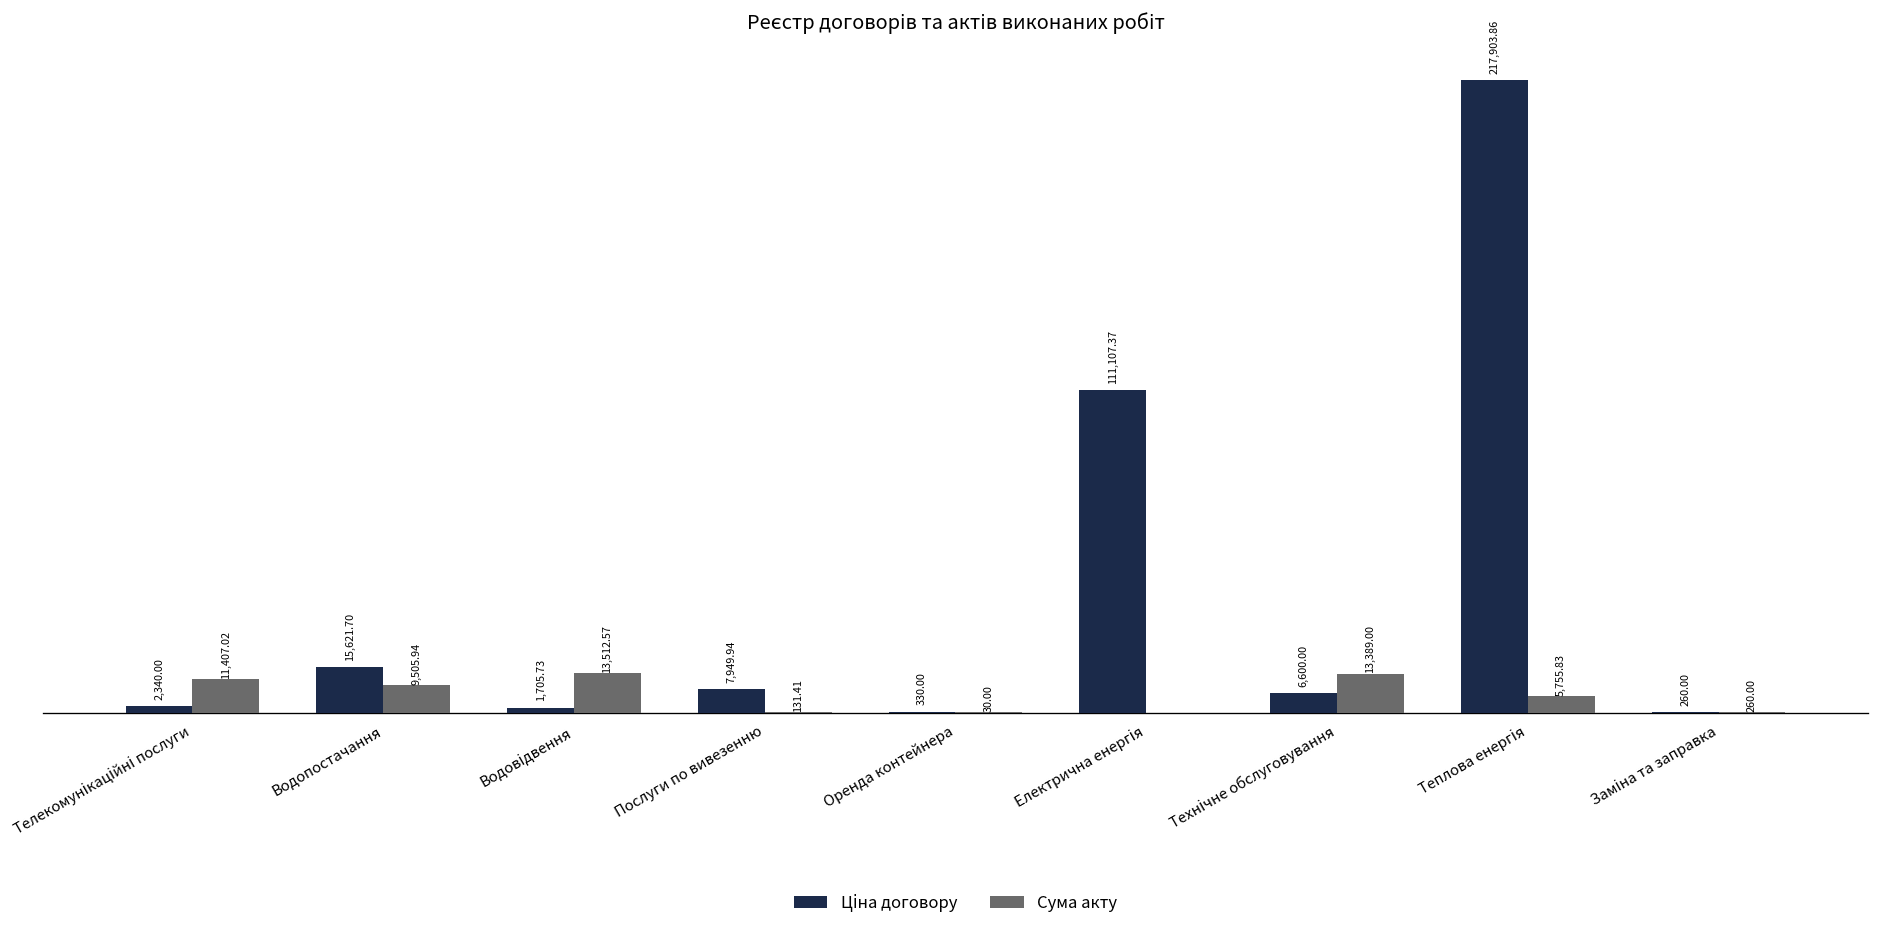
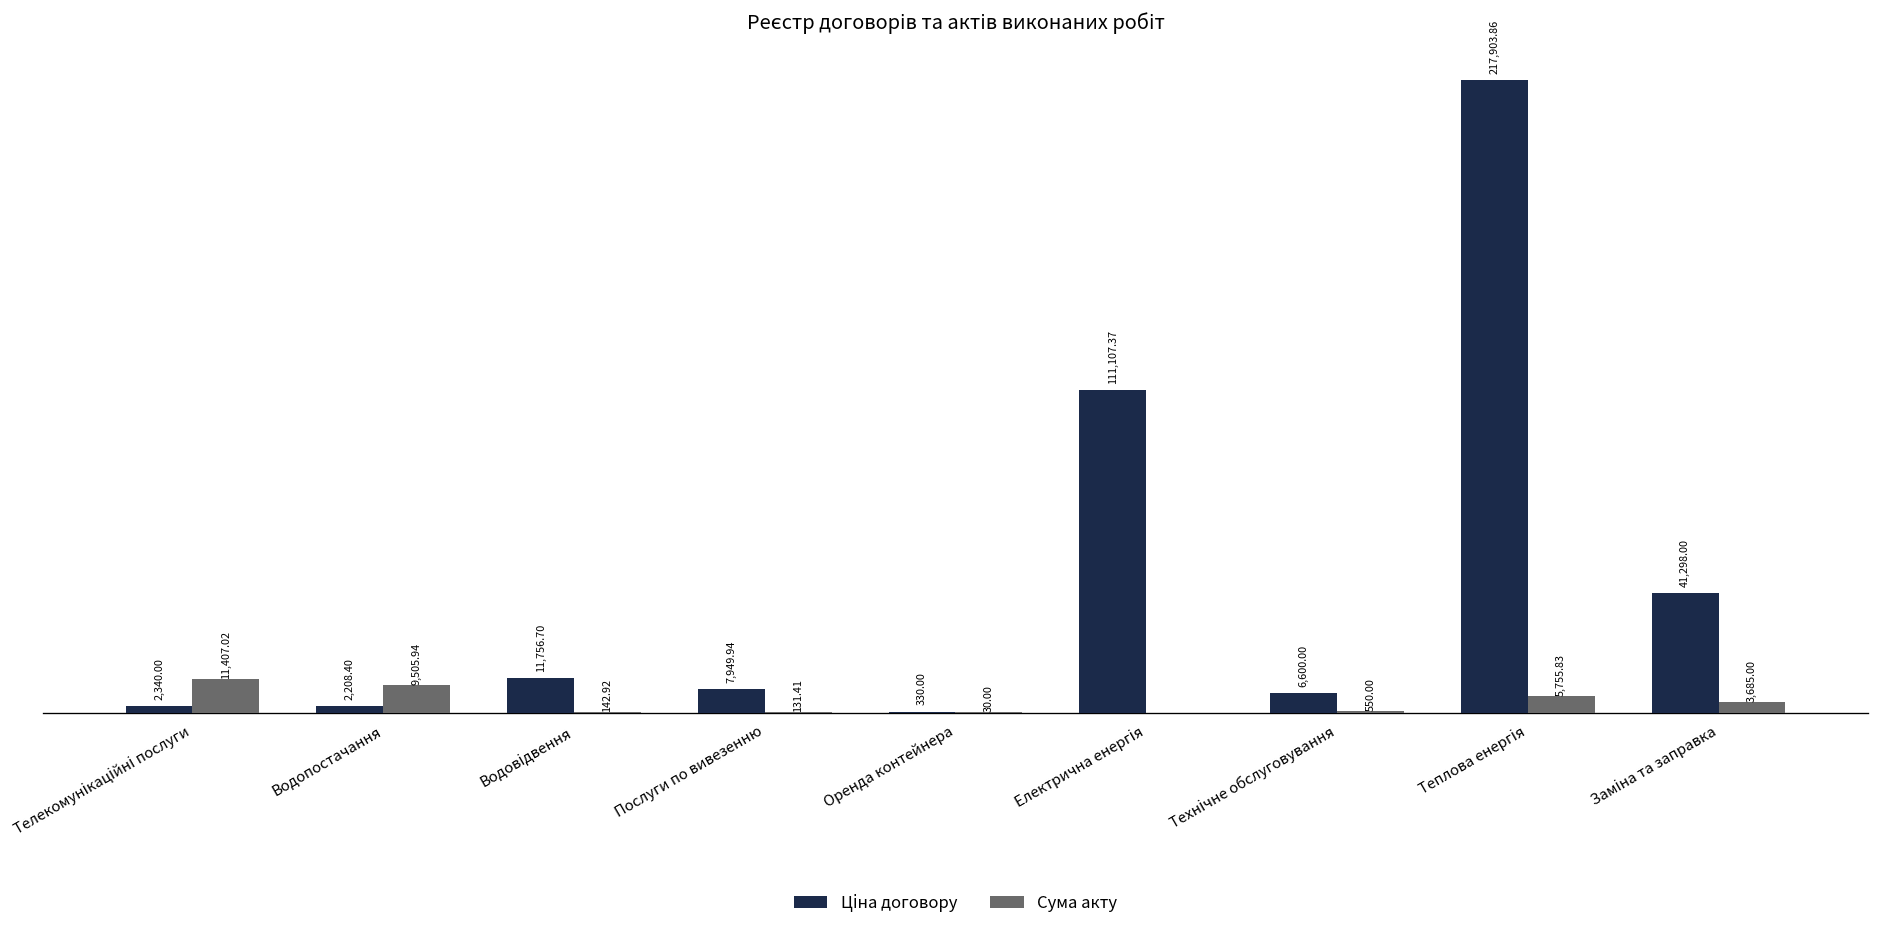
Ціна договору, Водопостачання: 15,621.70 -> 2,208.40
Ціна договору, Водовідвення: 1,705.73 -> 11,756.70
Сума акту, Водовідвення: 13,512.57 -> 142.92
Сума акту, Технічне обслуговування: 13,389.00 -> 550.00
Ціна договору, Заміна та заправка: 260.00 -> 41,298.00
Сума акту, Заміна та заправка: 260.00 -> 3,685.00
